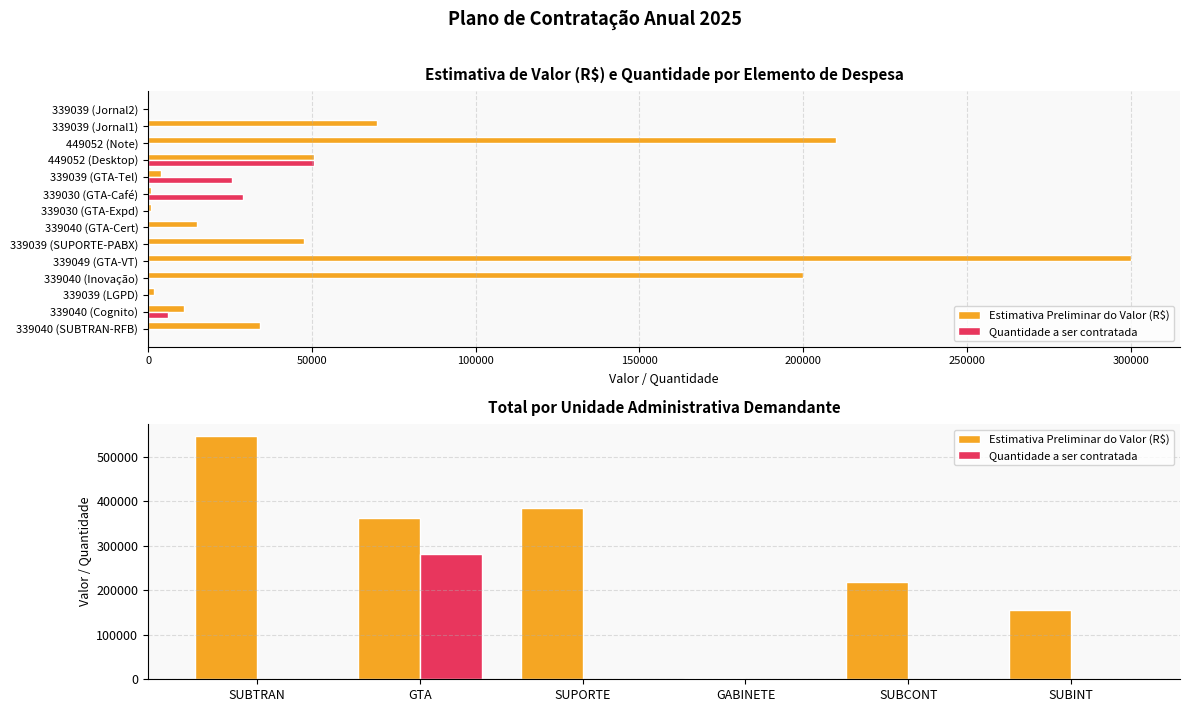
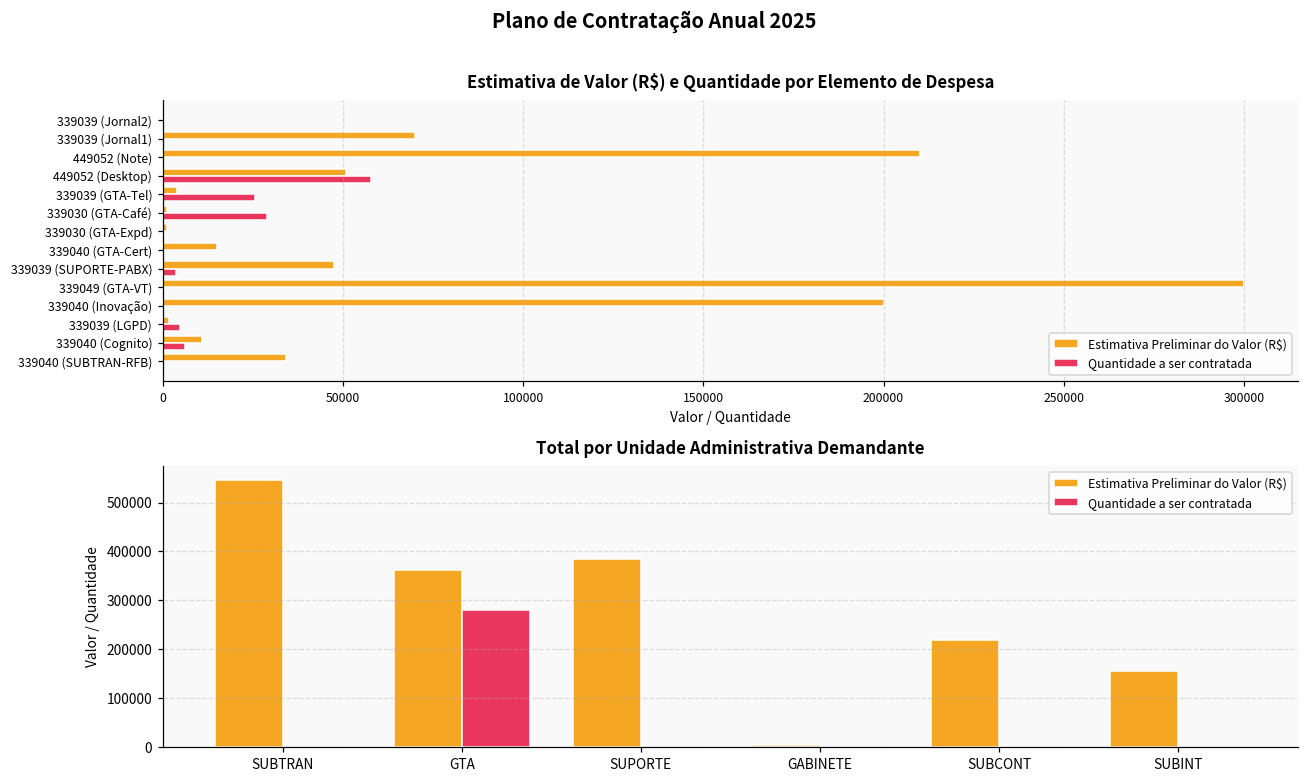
Estimativa de Valor (R$) e Quantidade por Elemento de Despesa, Quantidade a ser contratada, 449052 (Desktop): 51000 -> 58000
Estimativa de Valor (R$) e Quantidade por Elemento de Despesa, Quantidade a ser contratada, 339039 (SUPORTE-PABX): 0 -> 4000
Estimativa de Valor (R$) e Quantidade por Elemento de Despesa, Quantidade a ser contratada, 339039 (LGPD): 0 -> 5000
